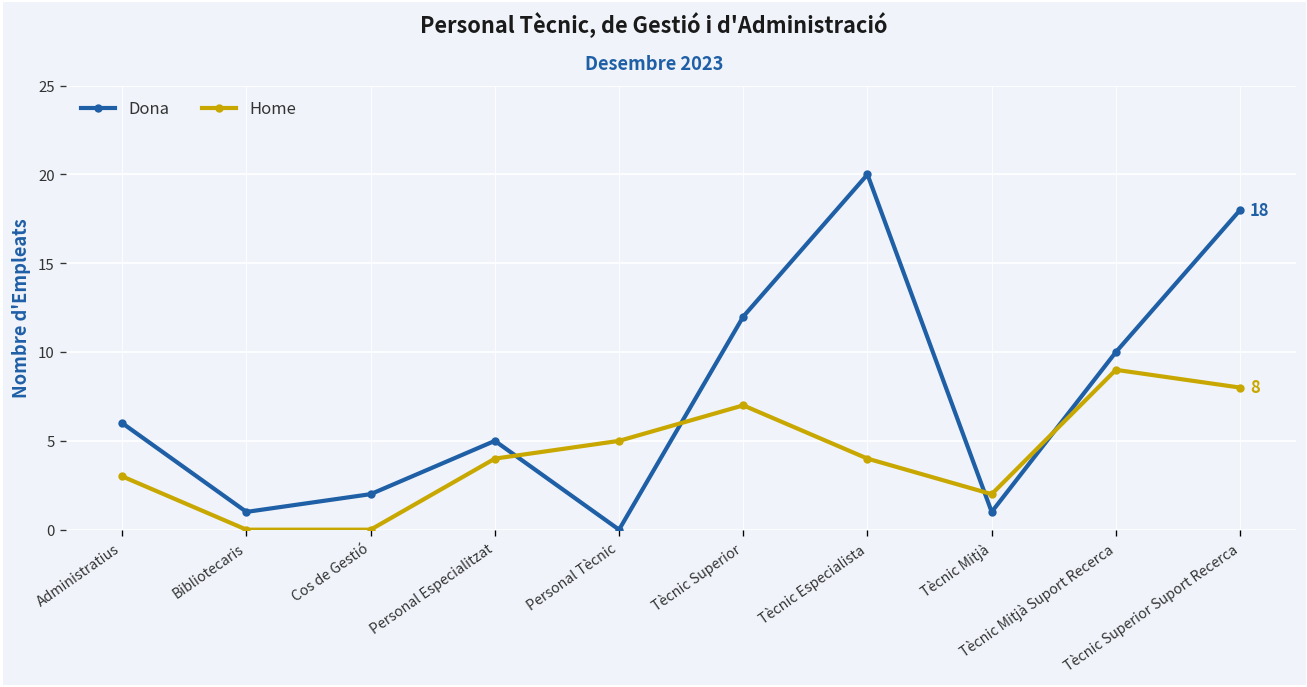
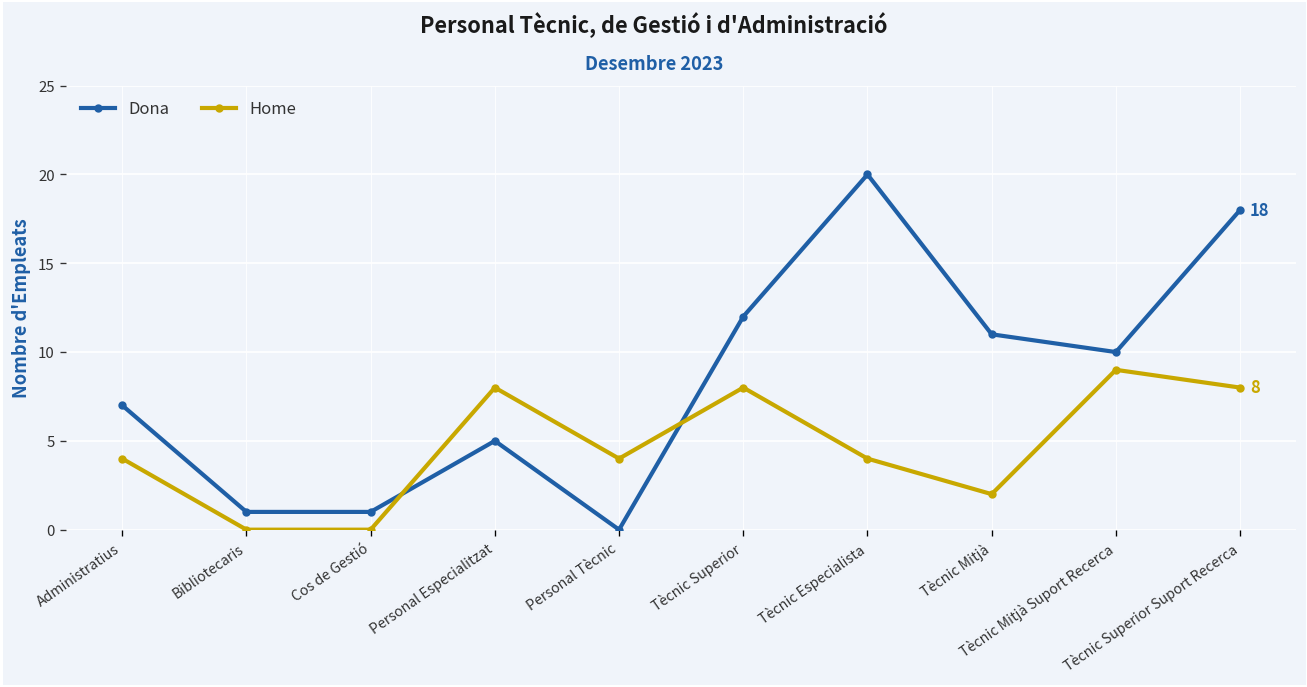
Dona, Administratius: 6 -> 7
Home, Administratius: 3 -> 4
Dona, Cos de Gestió: 2 -> 1
Home, Personal Especialitzat: 4 -> 8
Home, Personal Tècnic: 5 -> 4
Home, Tècnic Superior: 7 -> 8
Dona, Tècnic Mitjà: 1 -> 11
